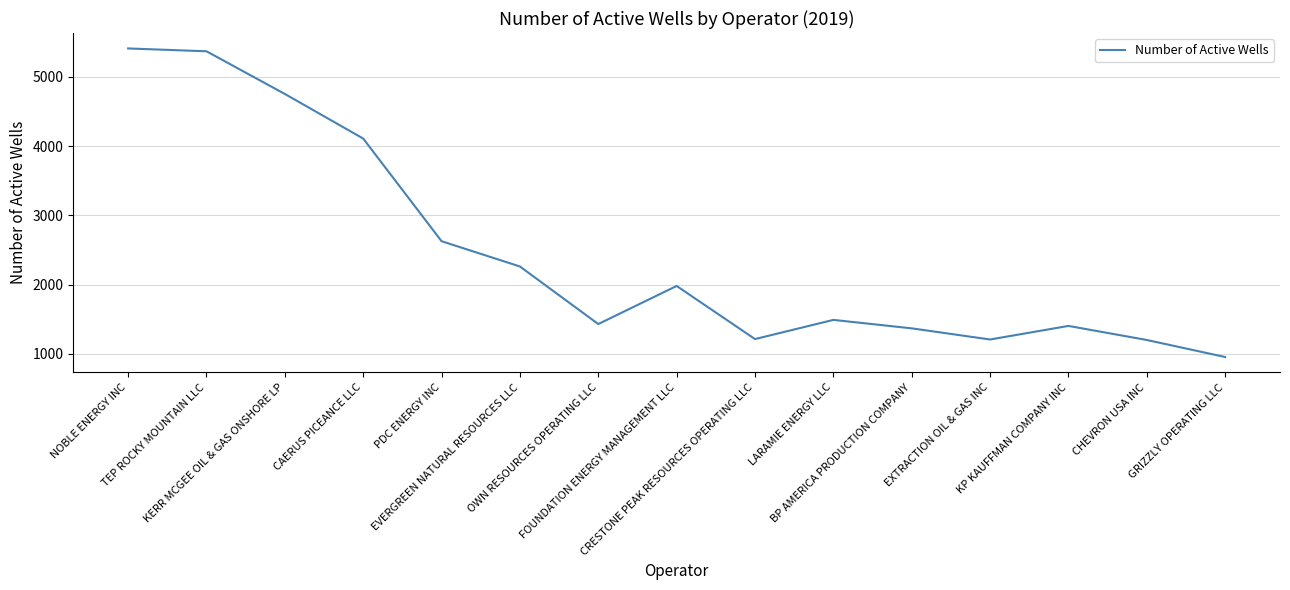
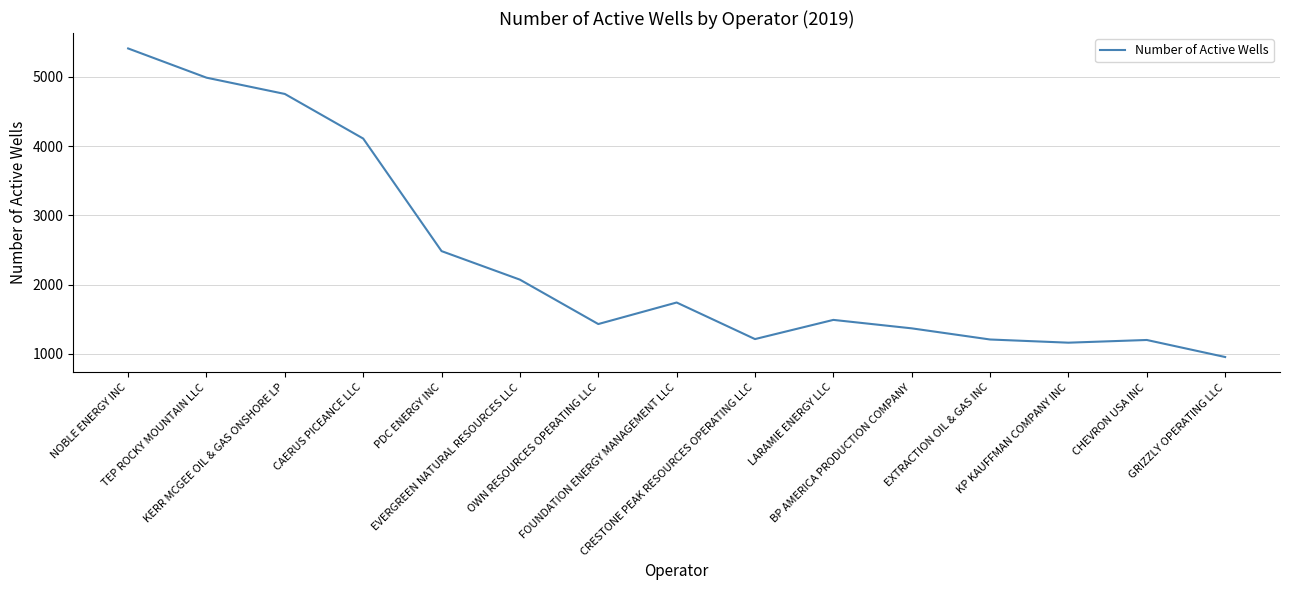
TEP ROCKY MOUNTAIN LLC: 5400 -> 5000
PDC ENERGY INC: 2600 -> 2500
EVERGREEN NATURAL RESOURCES LLC: 2300 -> 2100
FOUNDATION ENERGY MANAGEMENT LLC: 2000 -> 1700
KP KAUFFMAN COMPANY INC: 1400 -> 1200
